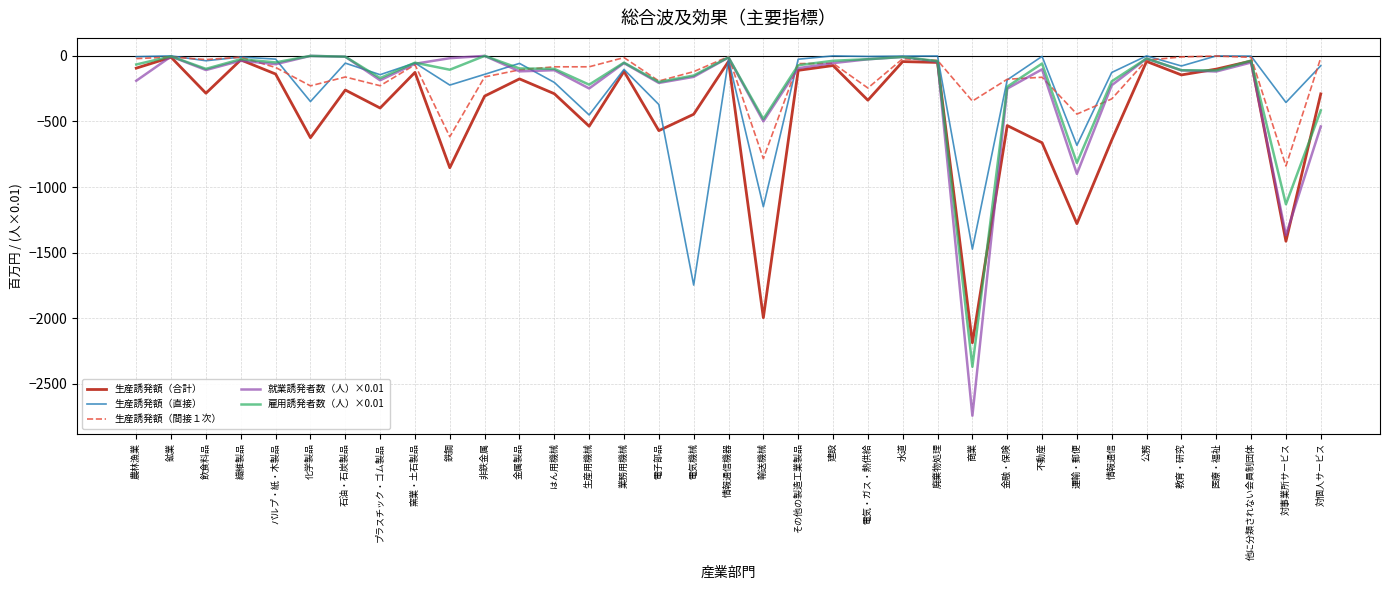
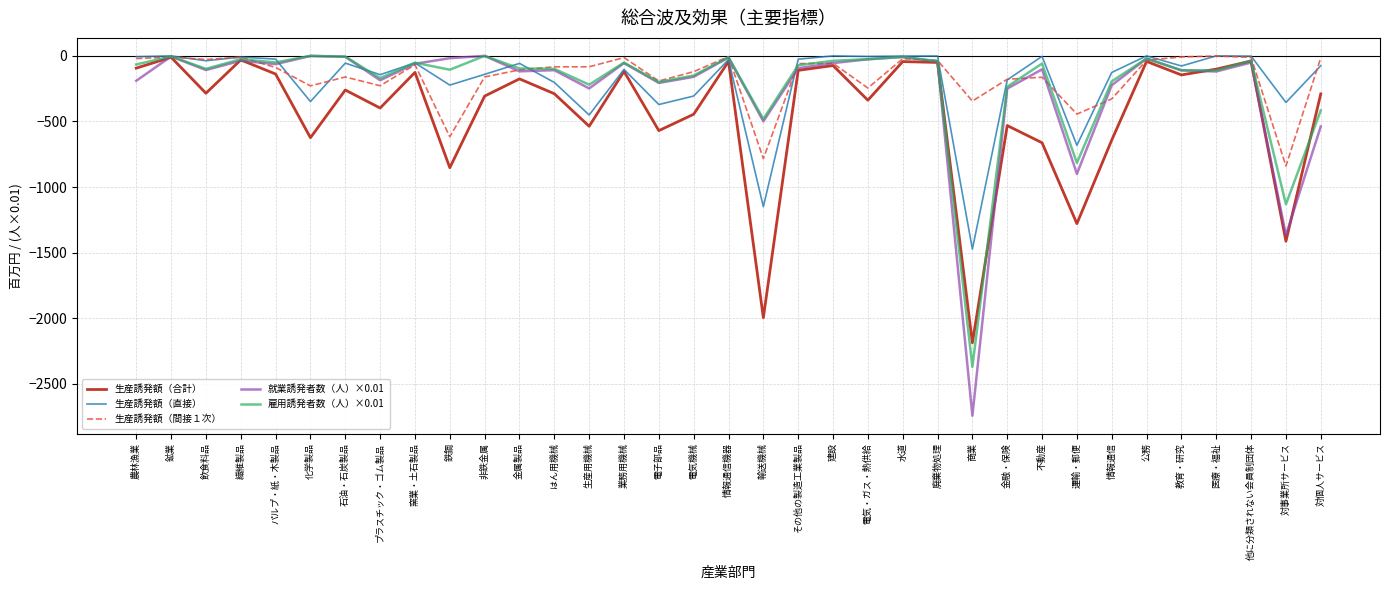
生産誘発額（直接）, 電気機械: -1750 -> -310
